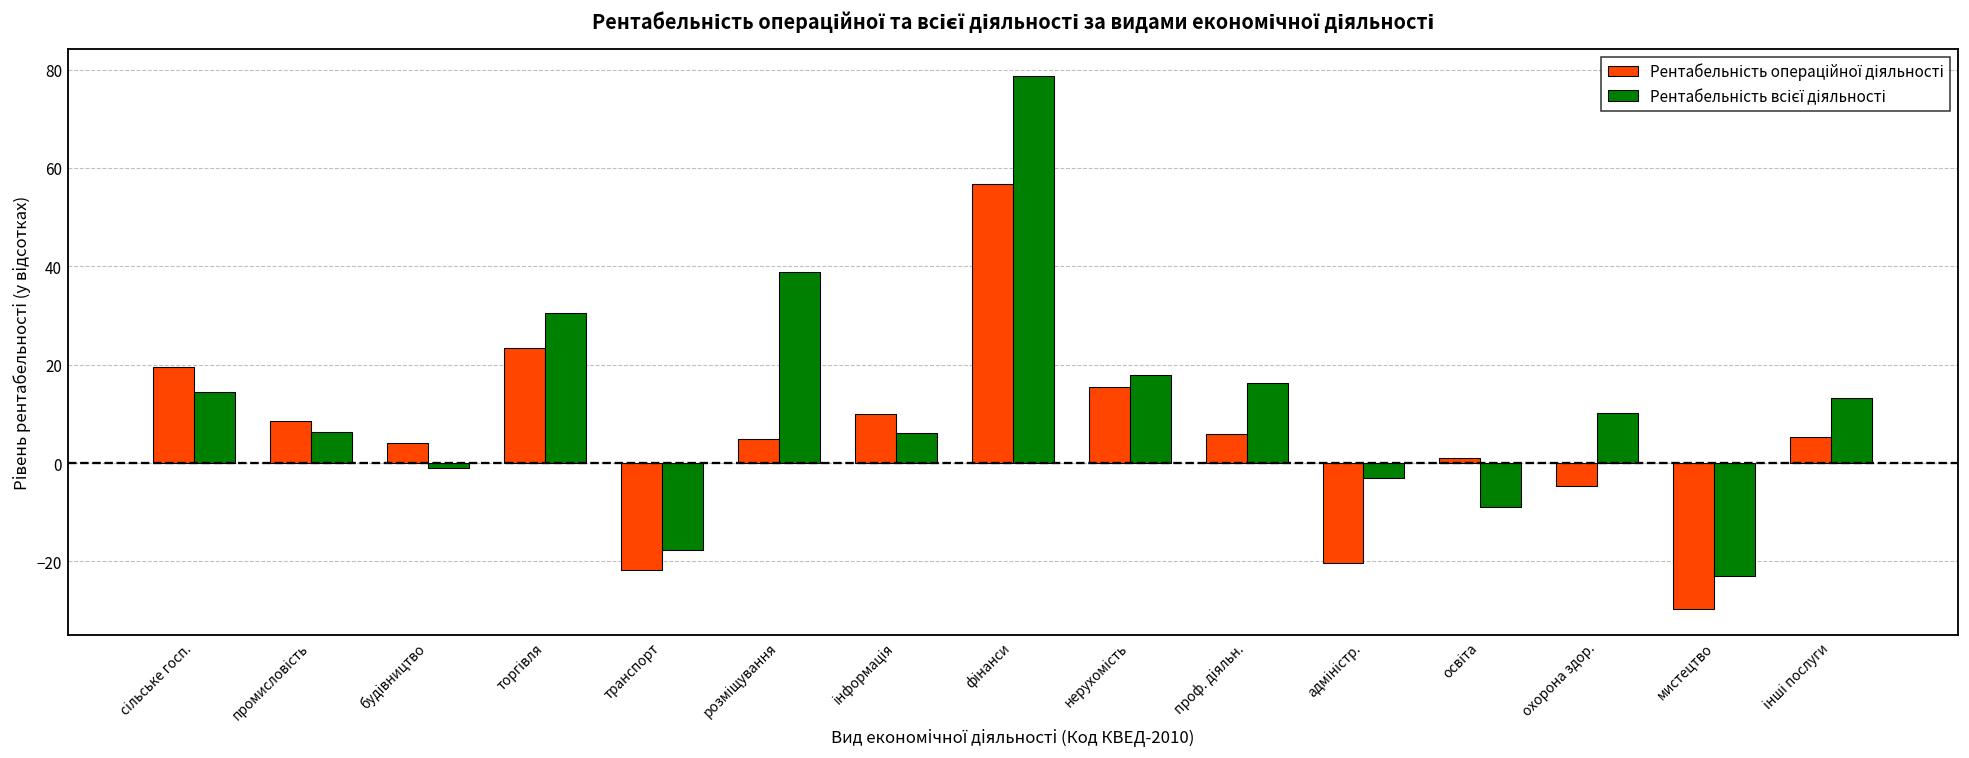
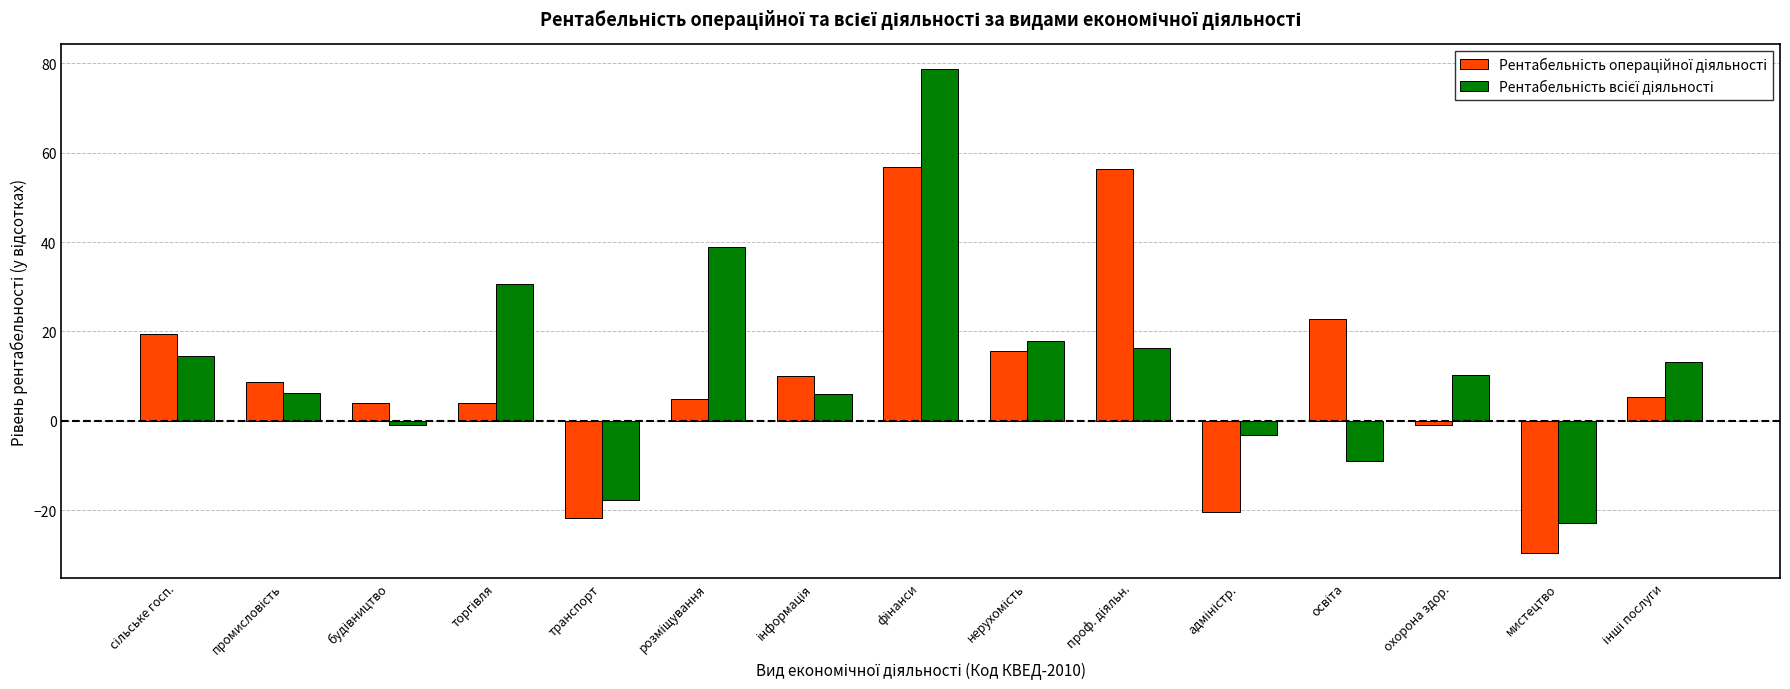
Рентабельність операційної діяльності, торгівля: 23 -> 4
Рентабельність операційної діяльності, проф. діяльн.: 6 -> 56
Рентабельність операційної діяльності, освіта: 1 -> 23
Рентабельність операційної діяльності, охорона здор.: -5 -> -1
